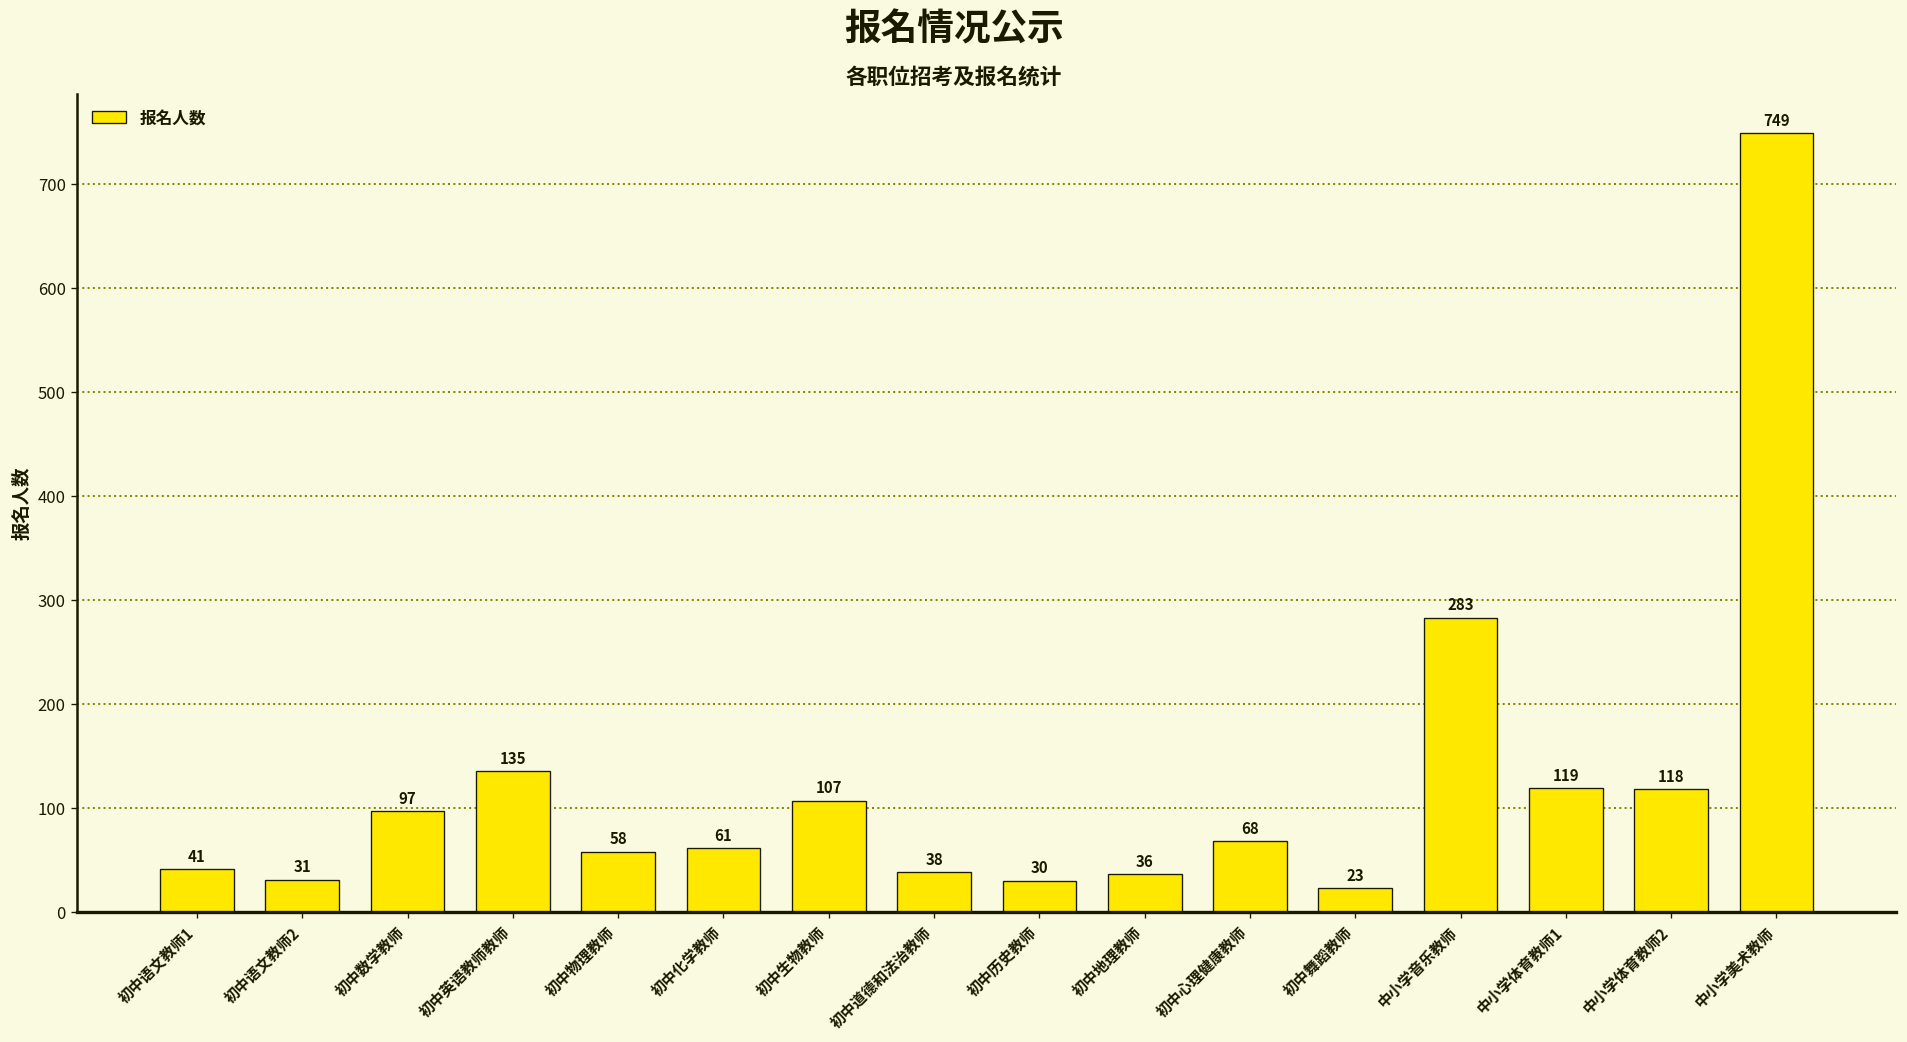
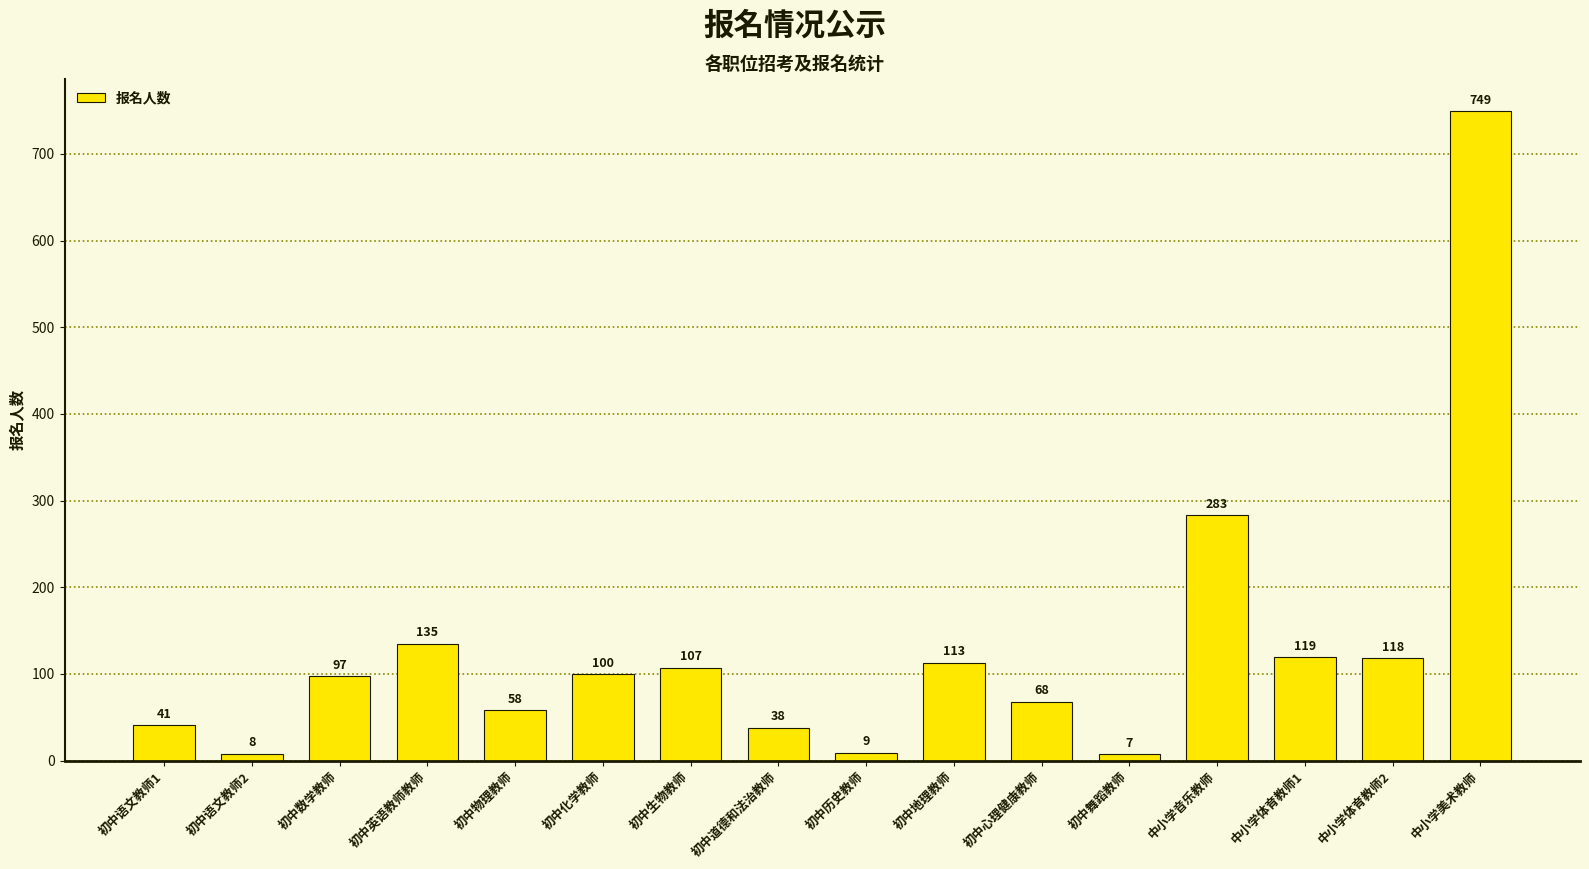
初中语文教师2: 31 -> 8
初中化学教师: 61 -> 100
初中历史教师: 30 -> 9
初中地理教师: 36 -> 113
初中舞蹈教师: 23 -> 7
